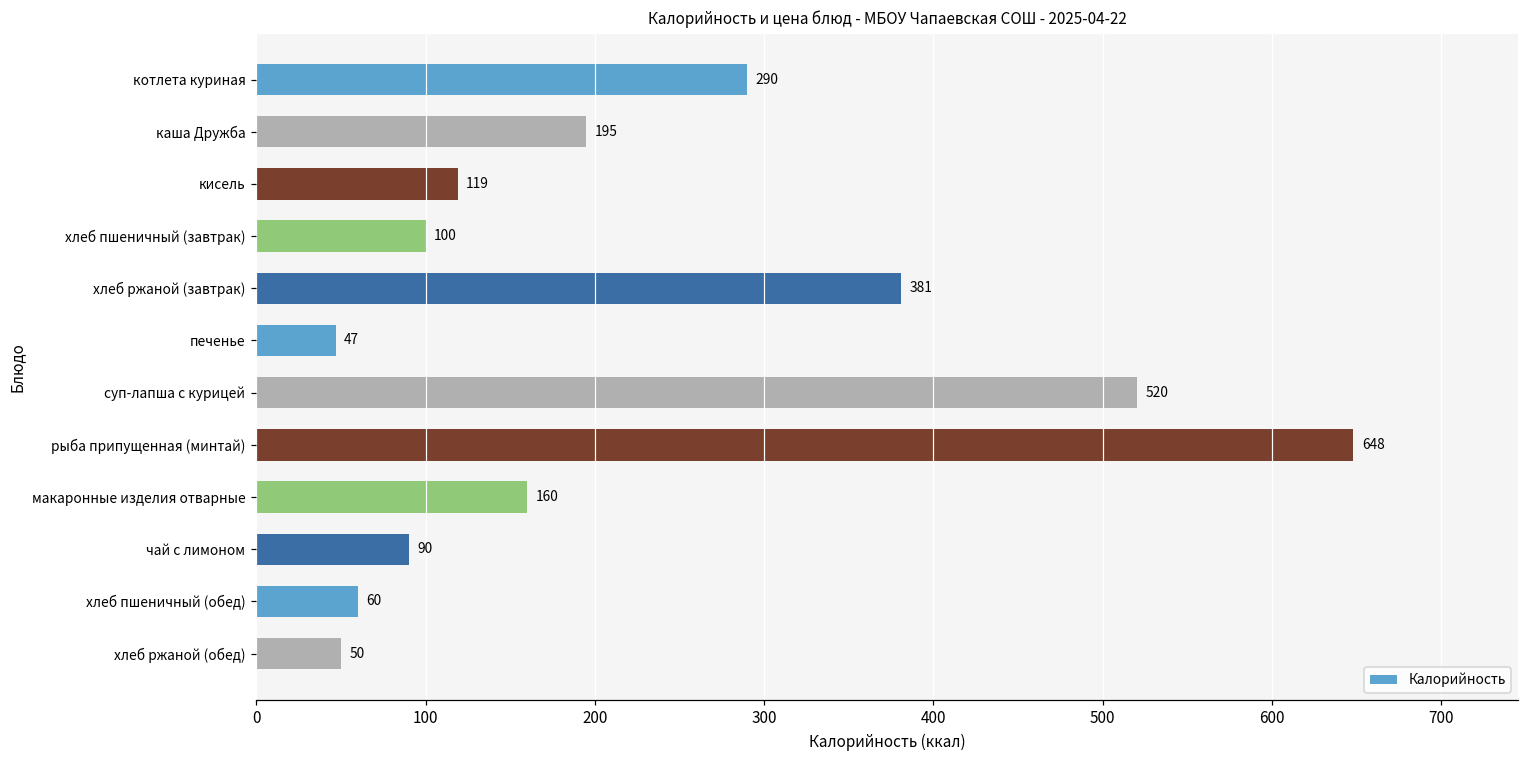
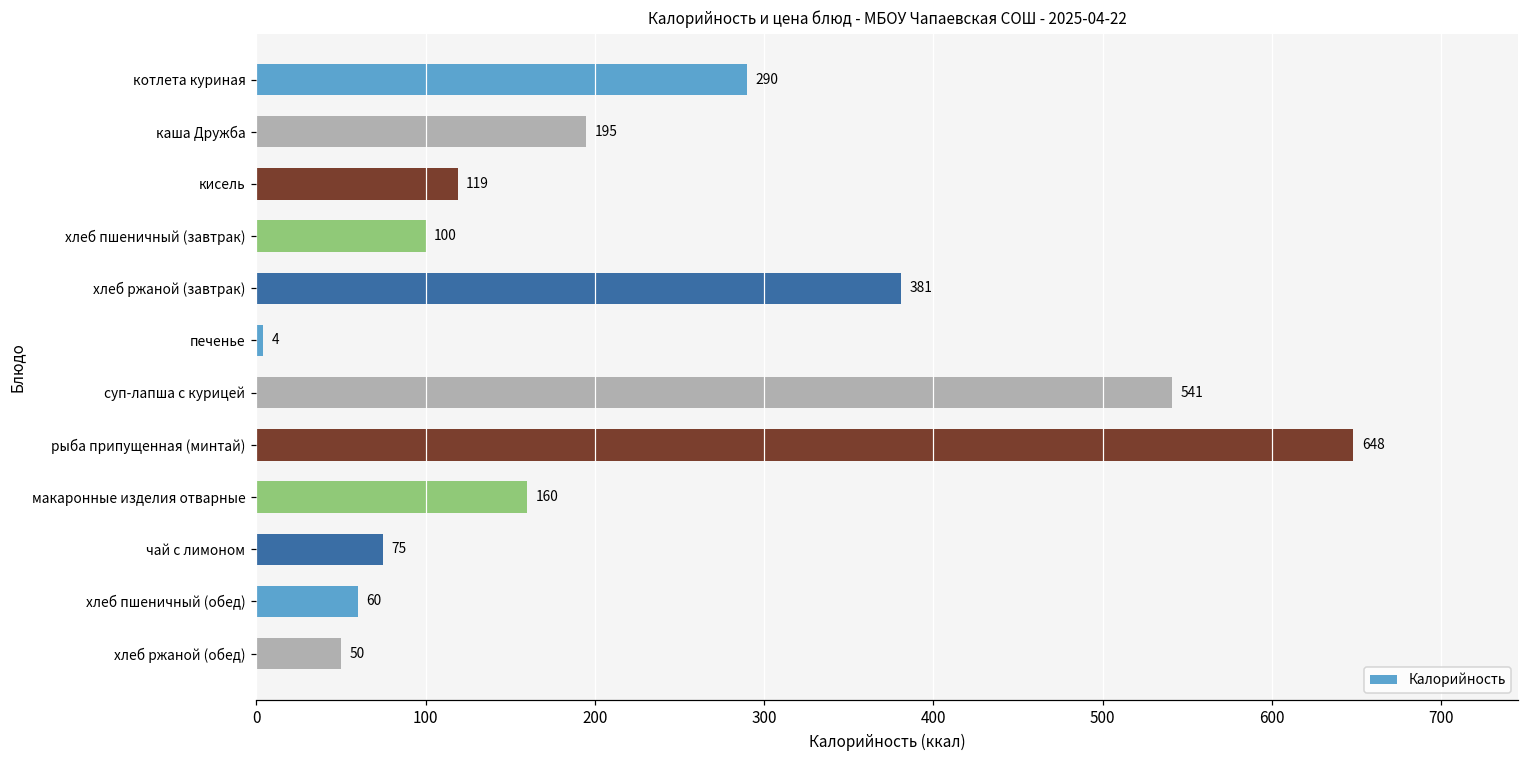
печенье: 47 -> 4
суп-лапша с курицей: 520 -> 541
чай с лимоном: 90 -> 75
